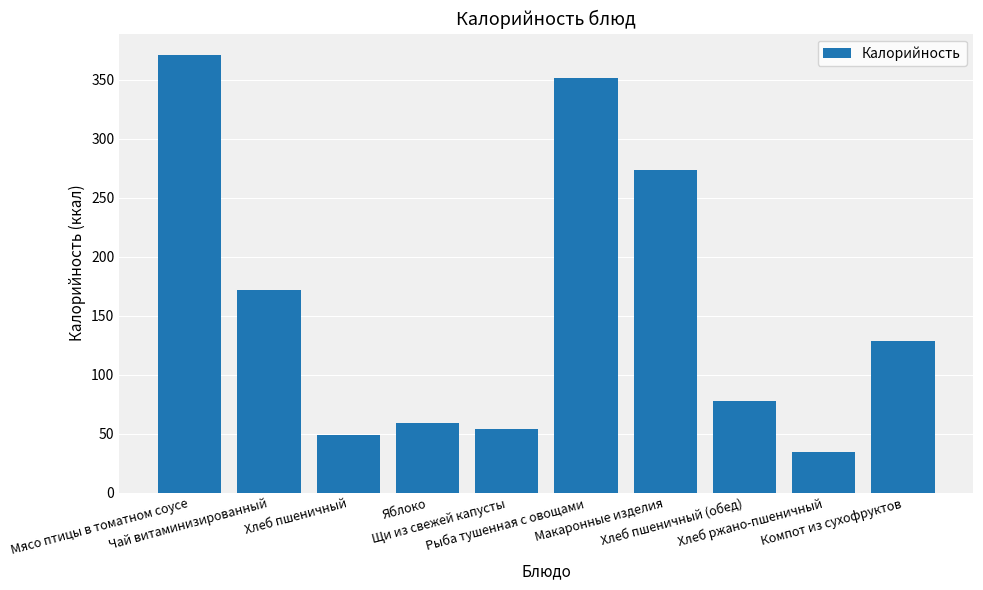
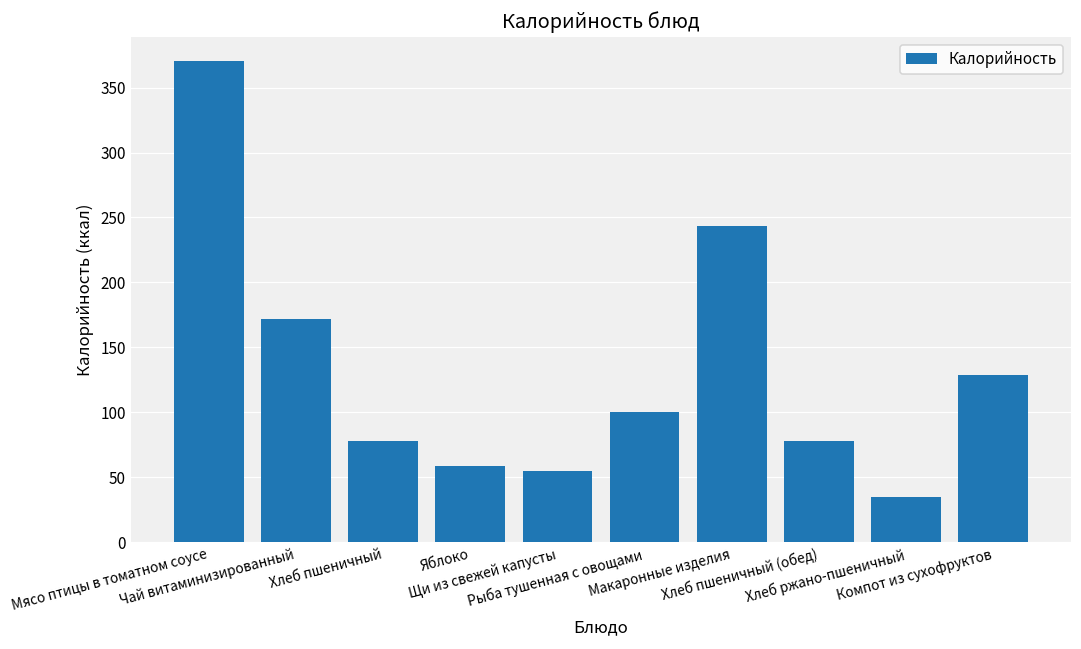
Хлеб пшеничный: 49 -> 78
Рыба тушенная с овощами: 351 -> 100
Макаронные изделия: 273 -> 244
